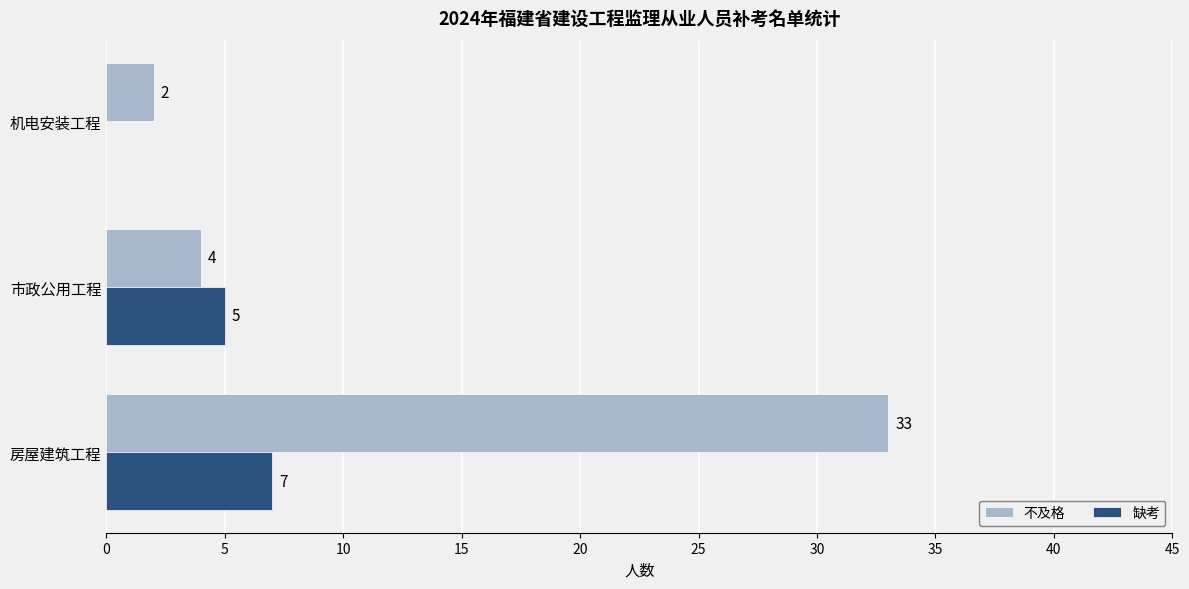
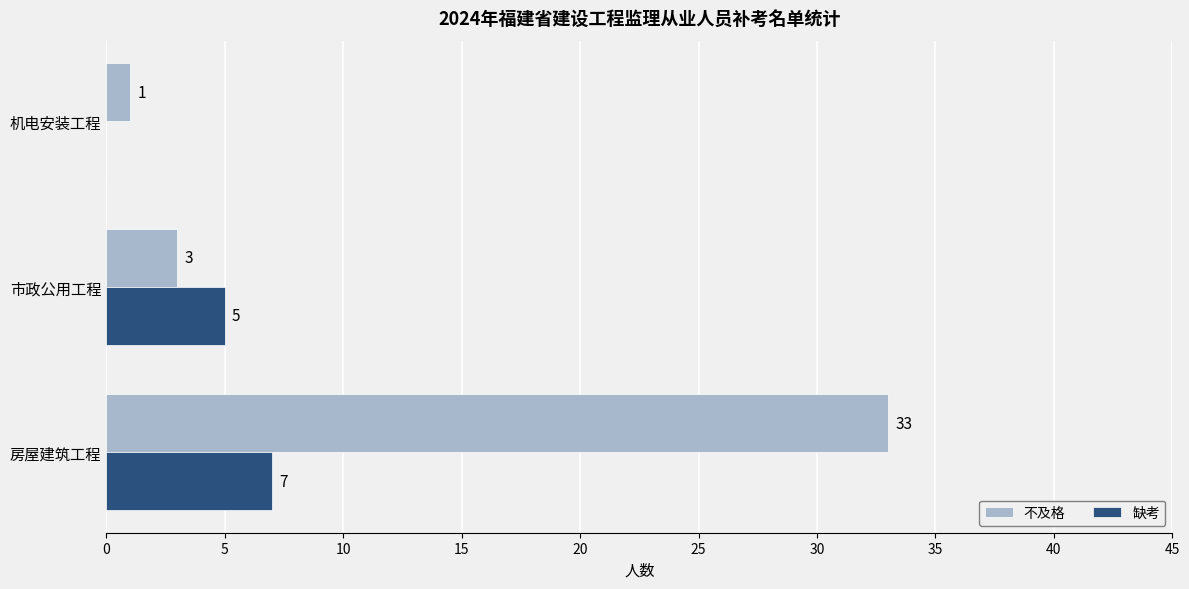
不及格, 机电安装工程: 2 -> 1
不及格, 市政公用工程: 4 -> 3
